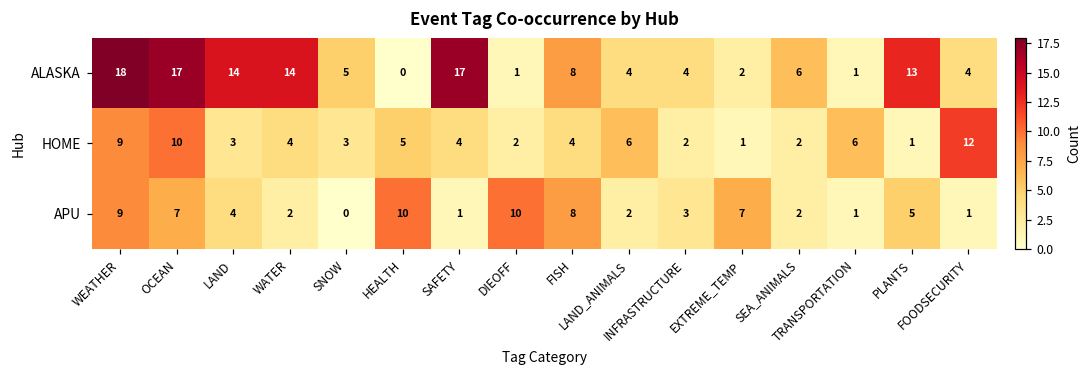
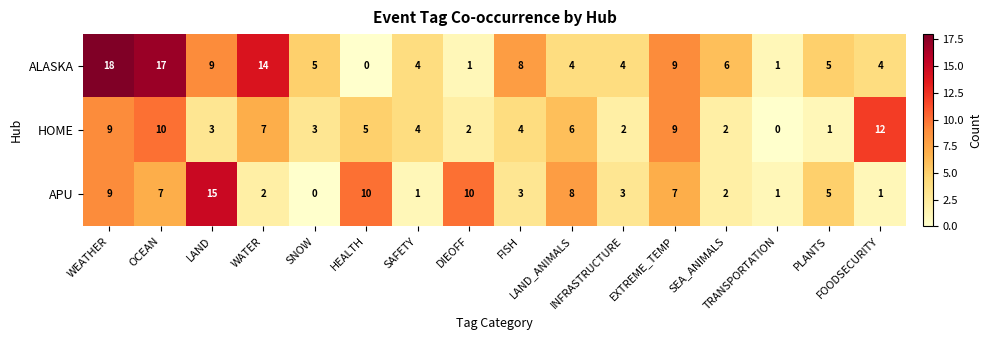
ALASKA, LAND: 14 -> 9
ALASKA, SAFETY: 17 -> 4
ALASKA, EXTREME_TEMP: 2 -> 9
ALASKA, PLANTS: 13 -> 5
HOME, WATER: 4 -> 7
HOME, EXTREME_TEMP: 1 -> 9
HOME, TRANSPORTATION: 6 -> 0
APU, LAND: 4 -> 15
APU, FISH: 8 -> 3
APU, LAND_ANIMALS: 2 -> 8
